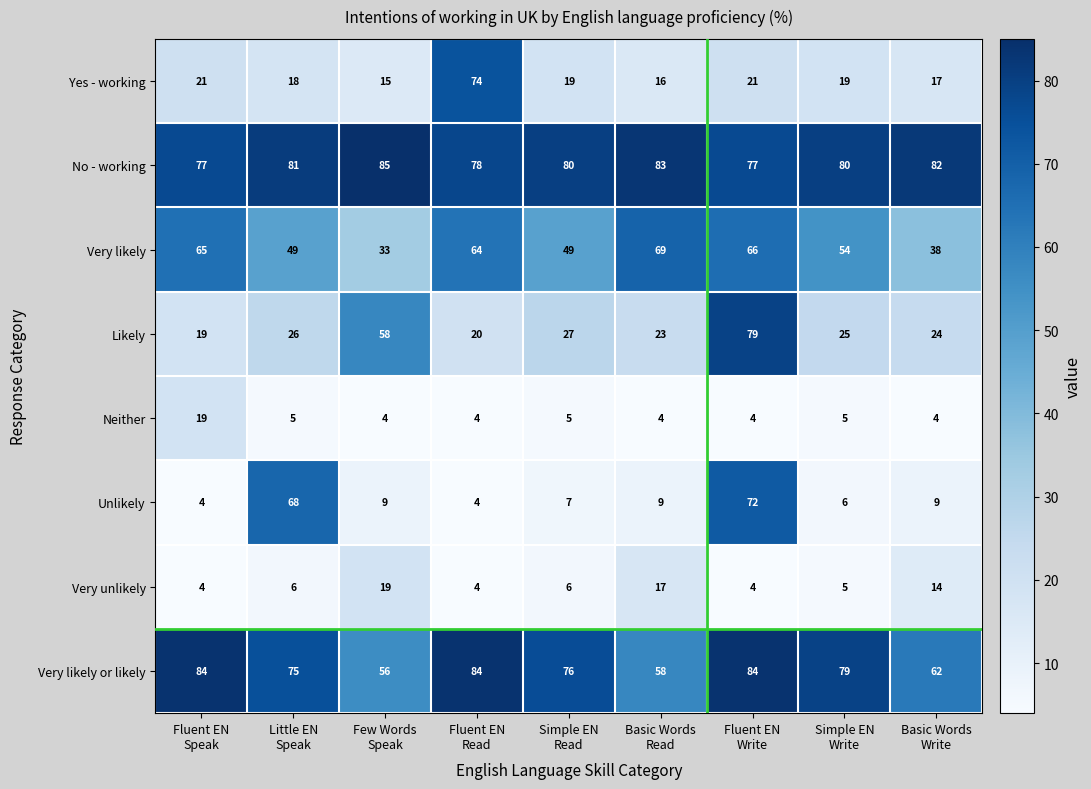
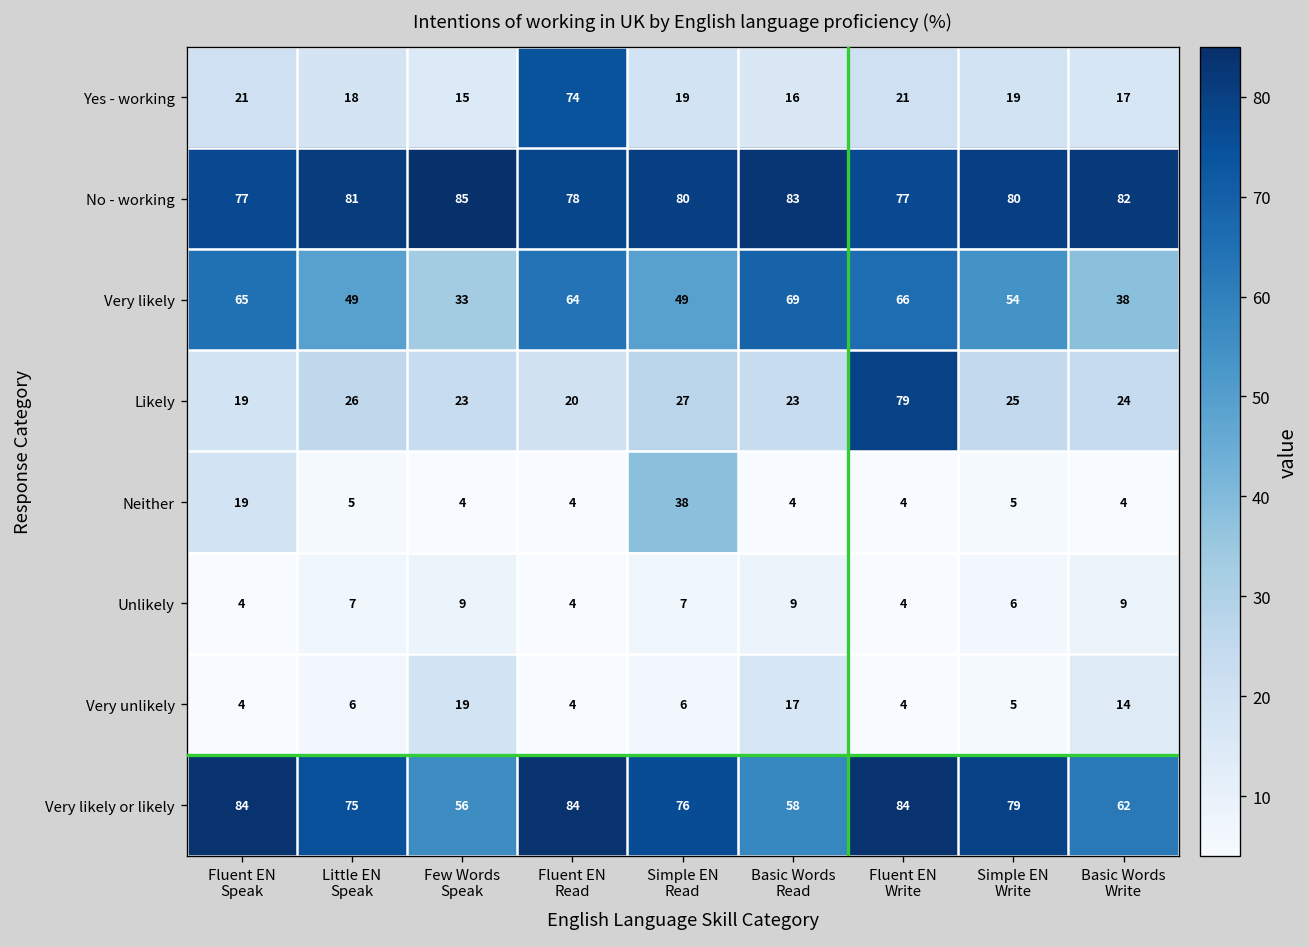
Likely, Few Words Speak: 58 -> 23
Neither, Simple EN Read: 5 -> 38
Unlikely, Little EN Speak: 68 -> 7
Unlikely, Fluent EN Write: 72 -> 4
